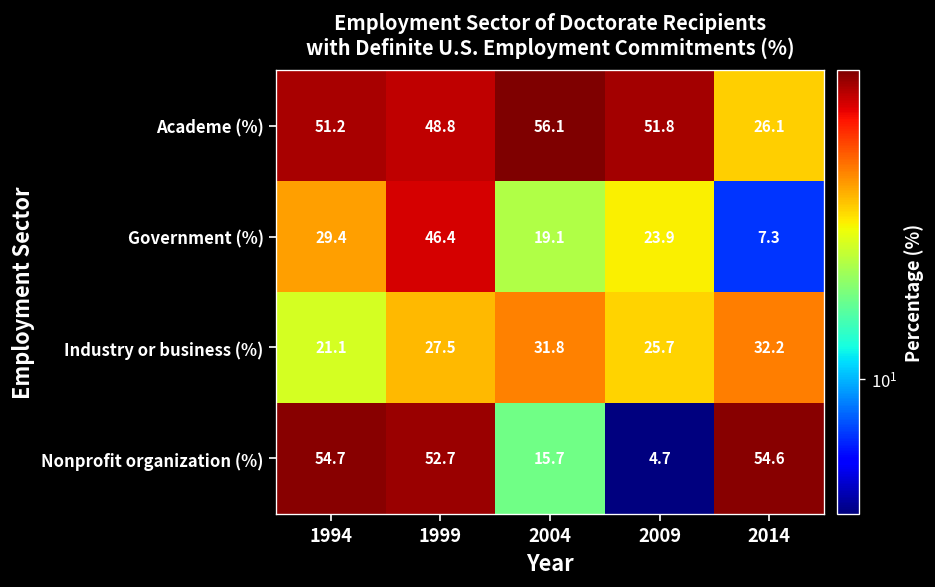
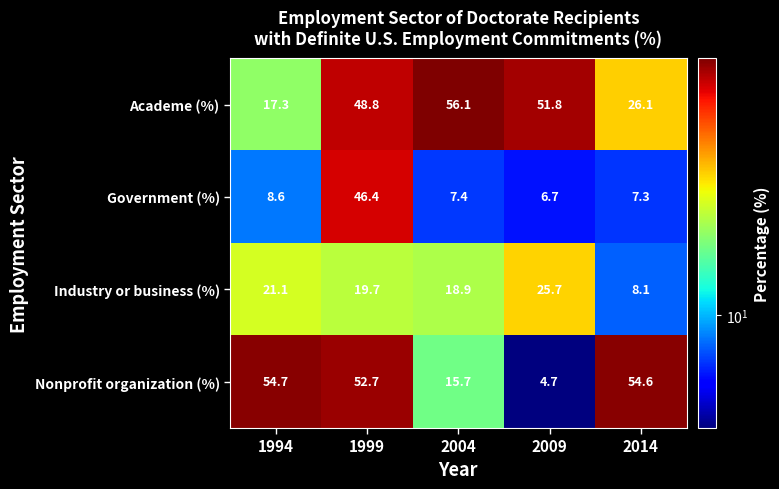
Academe (%), 1994: 51.2 -> 17.3
Government (%), 1994: 29.4 -> 8.6
Government (%), 2004: 19.1 -> 7.4
Government (%), 2009: 23.9 -> 6.7
Industry or business (%), 1999: 27.5 -> 19.7
Industry or business (%), 2004: 31.8 -> 18.9
Industry or business (%), 2014: 32.2 -> 8.1
